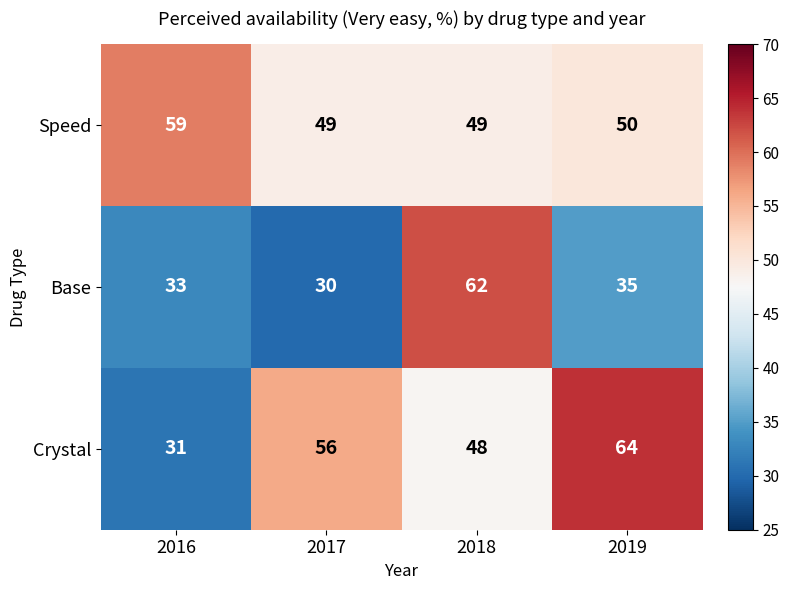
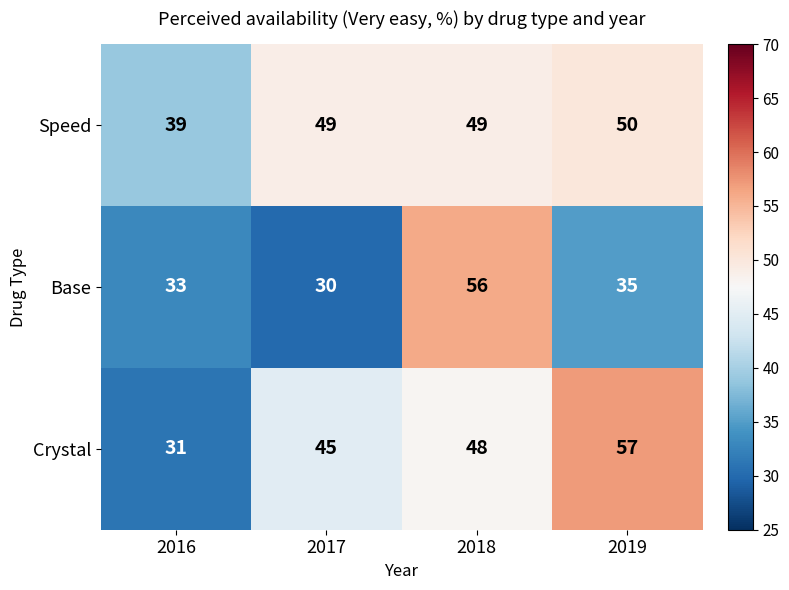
Speed, 2016: 59 -> 39
Base, 2018: 62 -> 56
Crystal, 2017: 56 -> 45
Crystal, 2019: 64 -> 57
